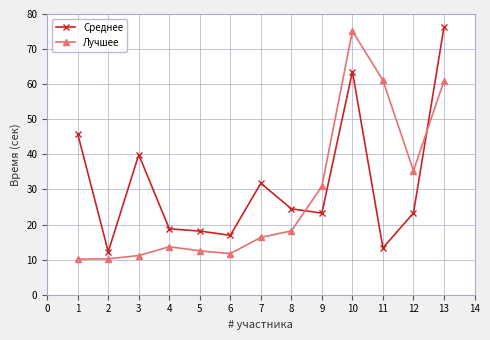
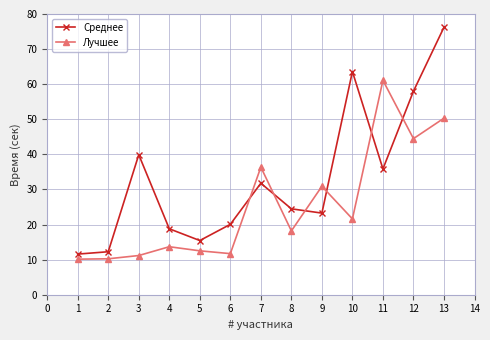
Среднее, 1: 46 -> 12
Среднее, 5: 18 -> 15
Среднее, 6: 17 -> 20
Лучшее, 7: 16 -> 36
Лучшее, 10: 75 -> 22
Среднее, 11: 13 -> 36
Среднее, 12: 23 -> 58
Лучшее, 12: 35 -> 44
Лучшее, 13: 61 -> 50
